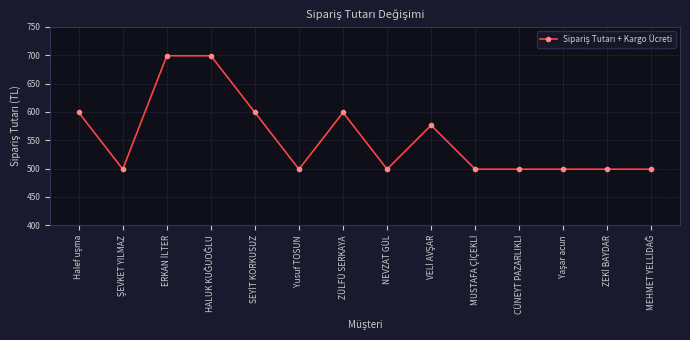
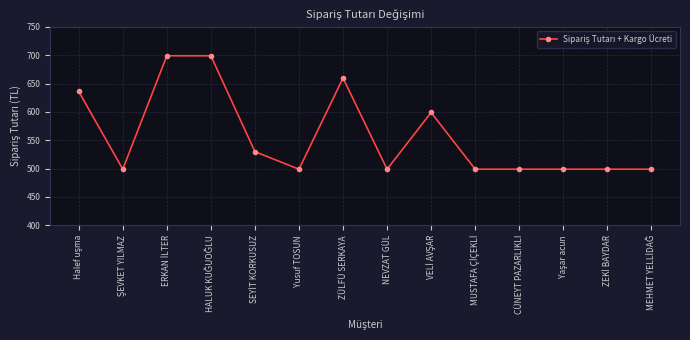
Halef uşma: 600 -> 640
SEYİT KORKUSUZ: 600 -> 530
ZÜLFÜ SERKAYA: 600 -> 660
VELİ AVŞAR: 580 -> 600
